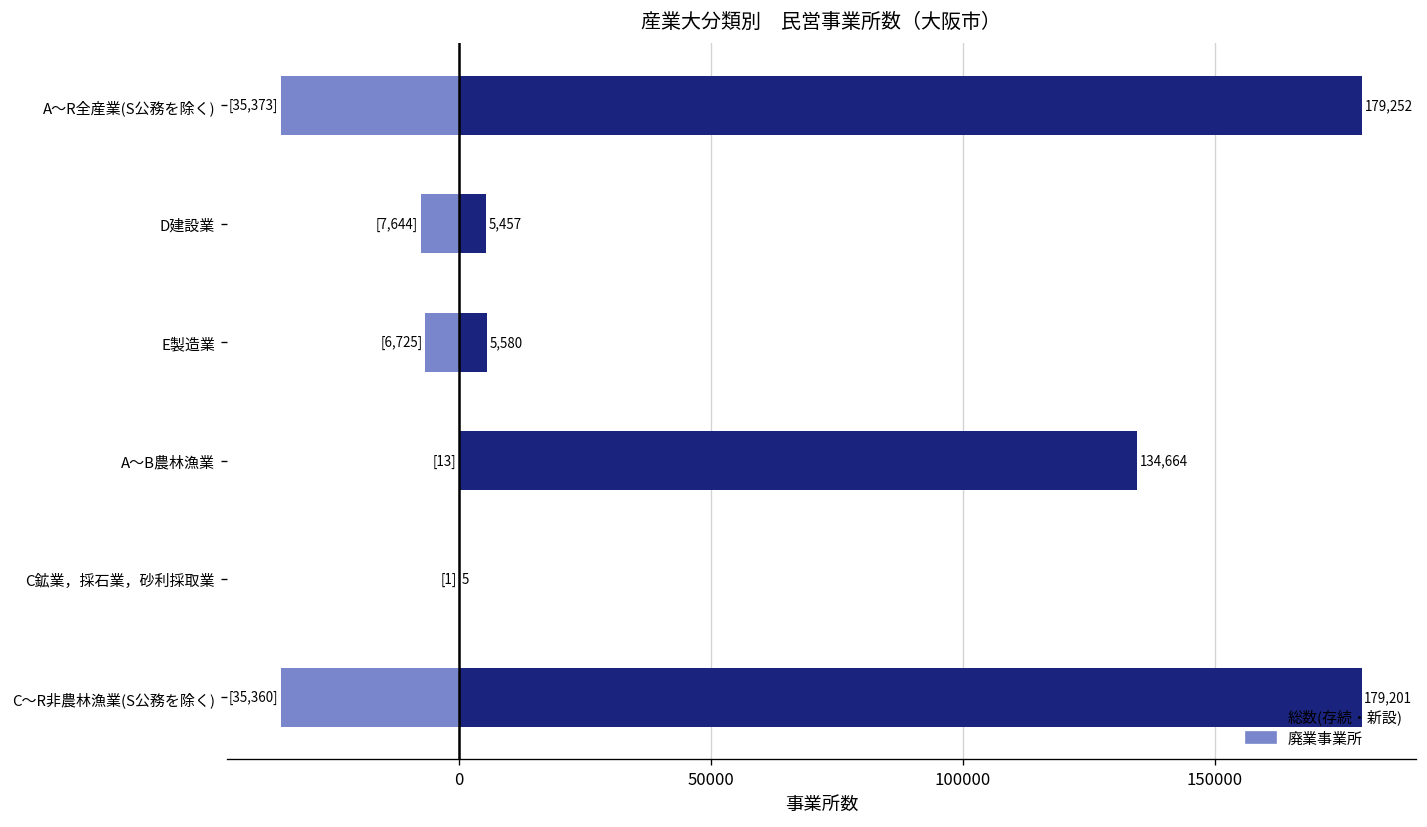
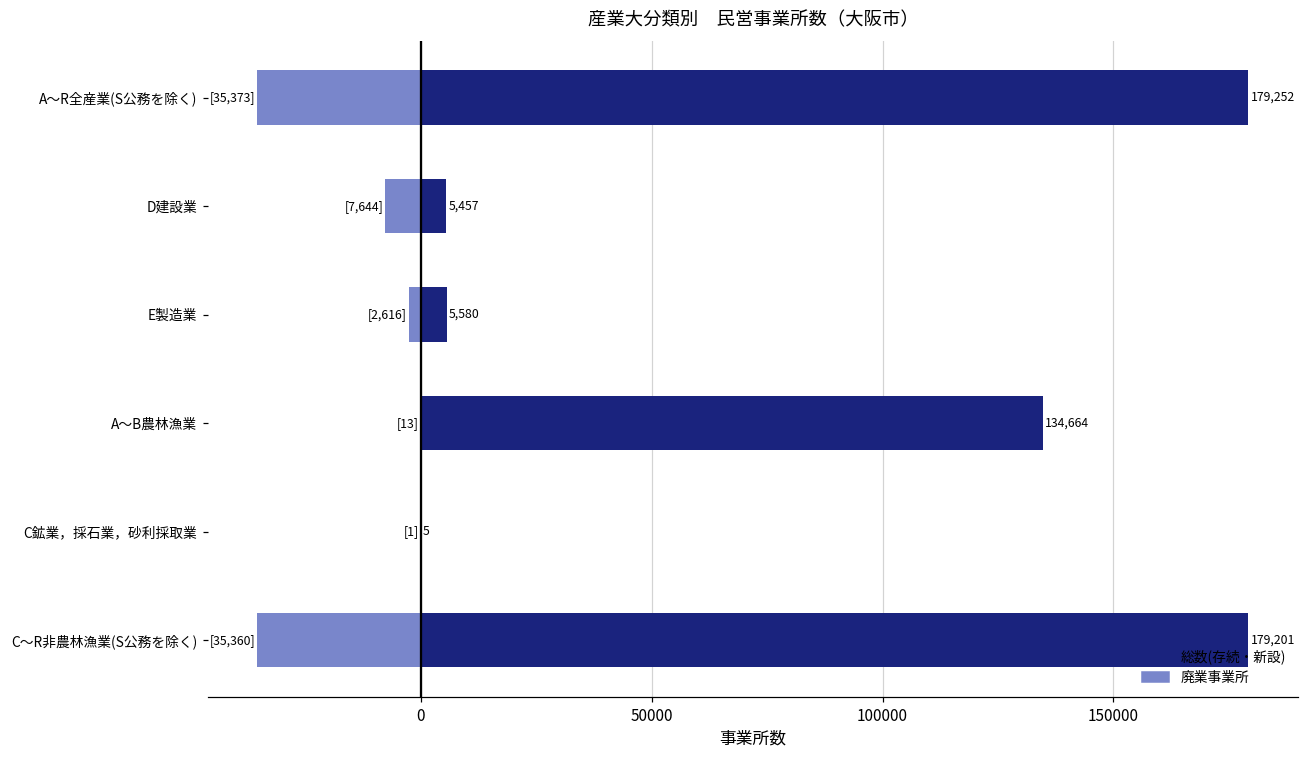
廃業事業所, E製造業: 6,725] -> 2,616]
